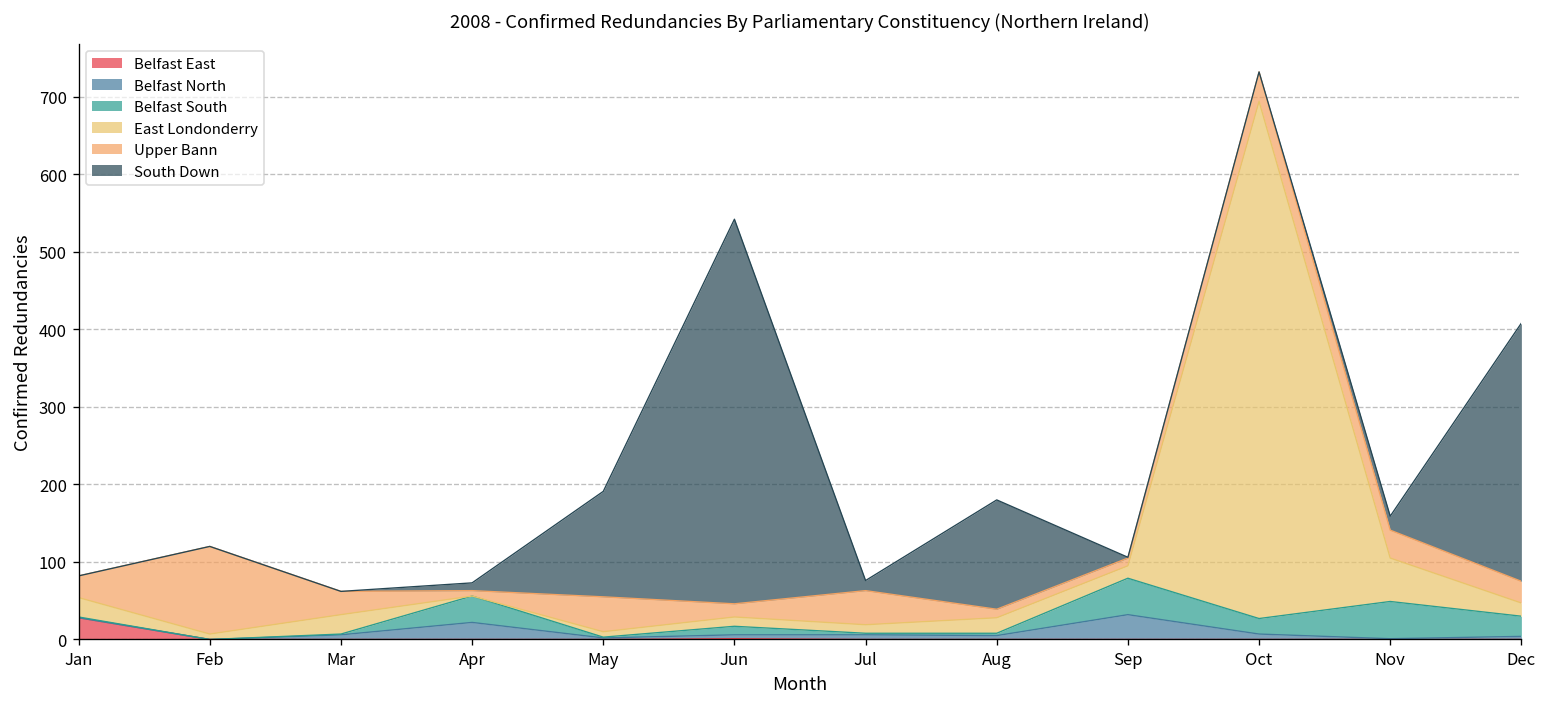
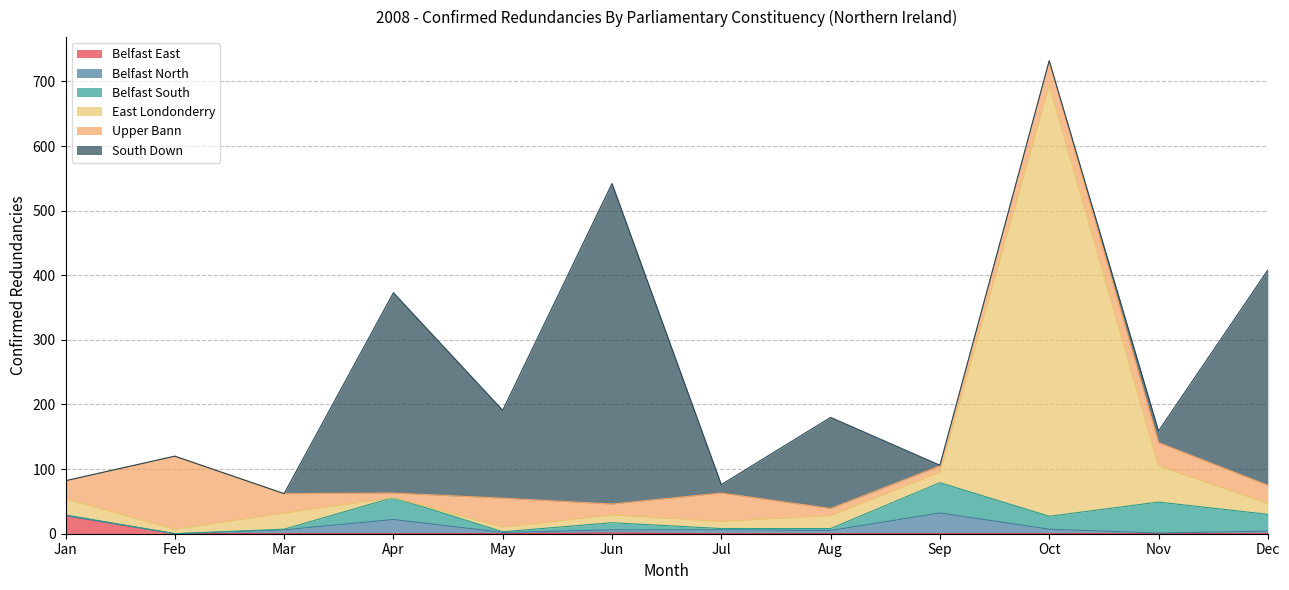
South Down, Apr: 10 -> 310
